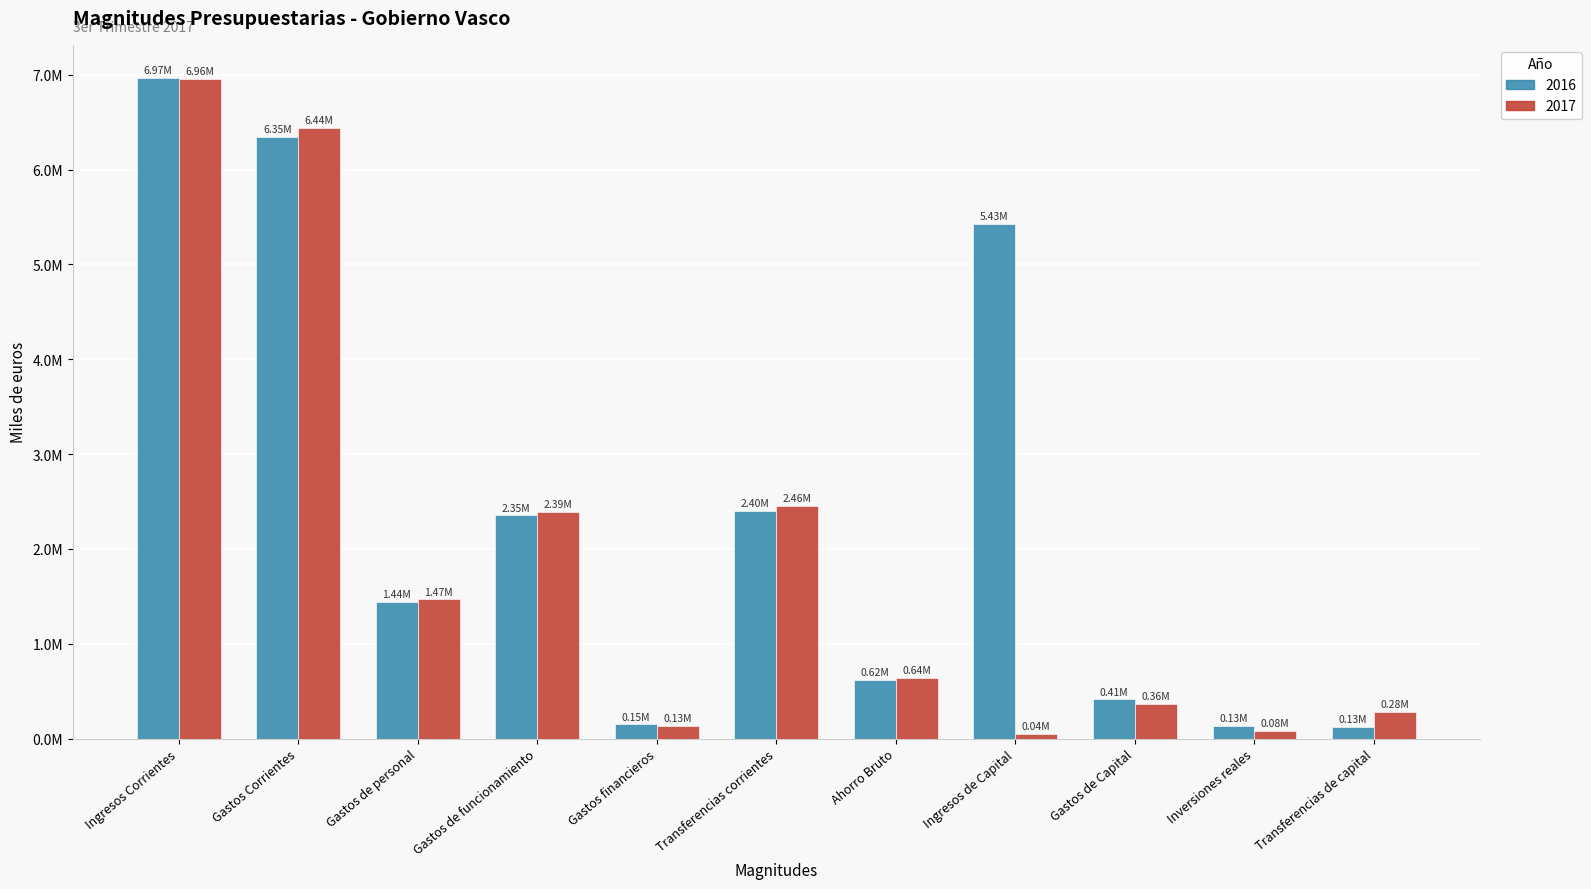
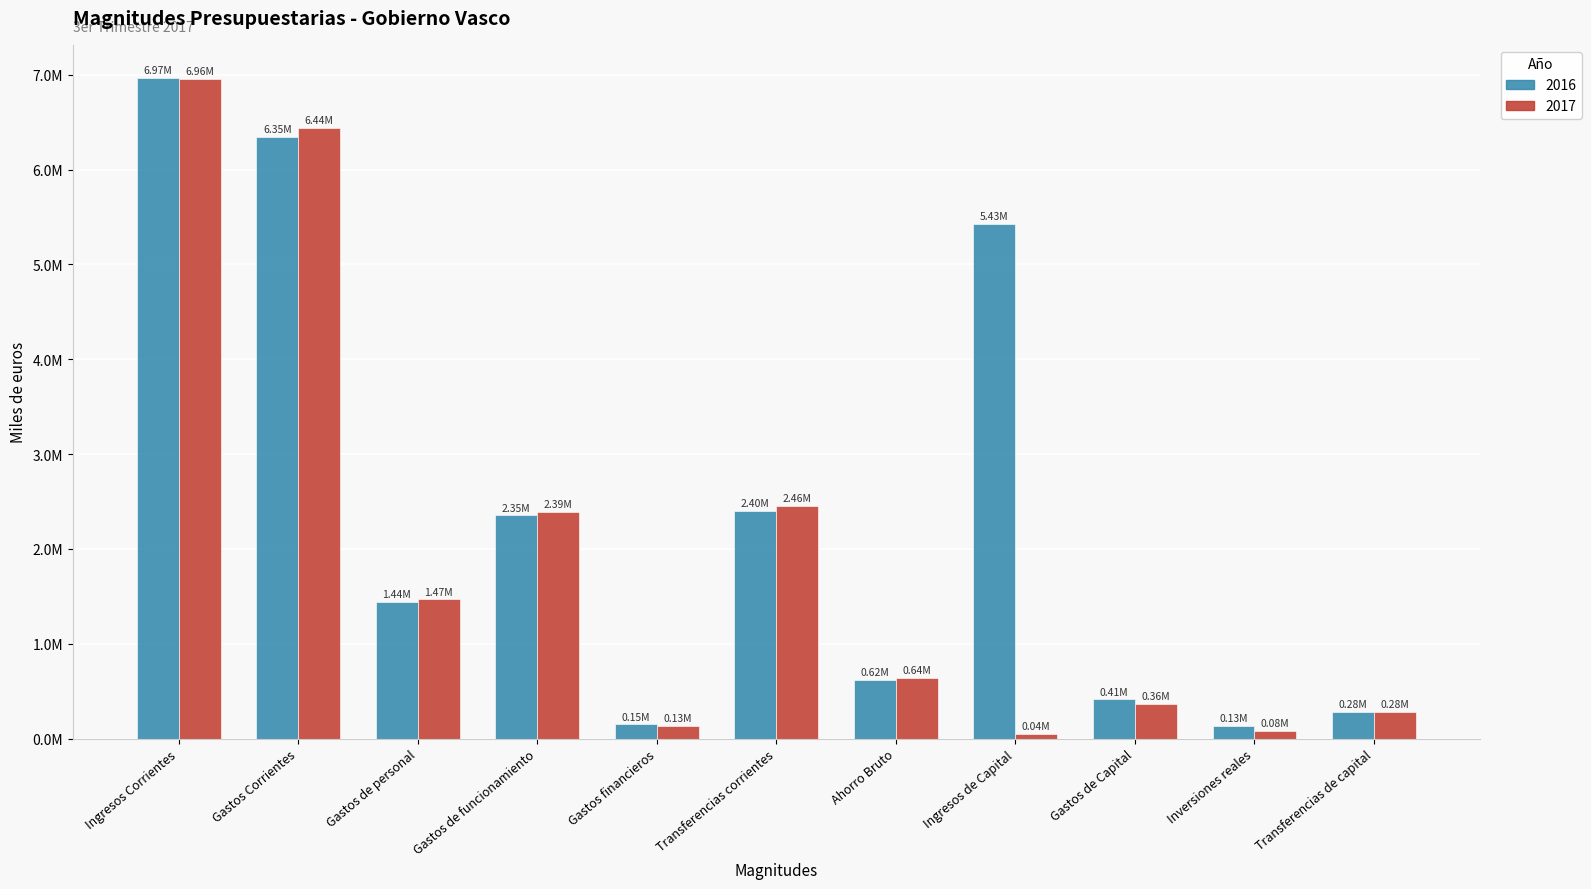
2016, Transferencias de capital: 0.13M -> 0.28M
